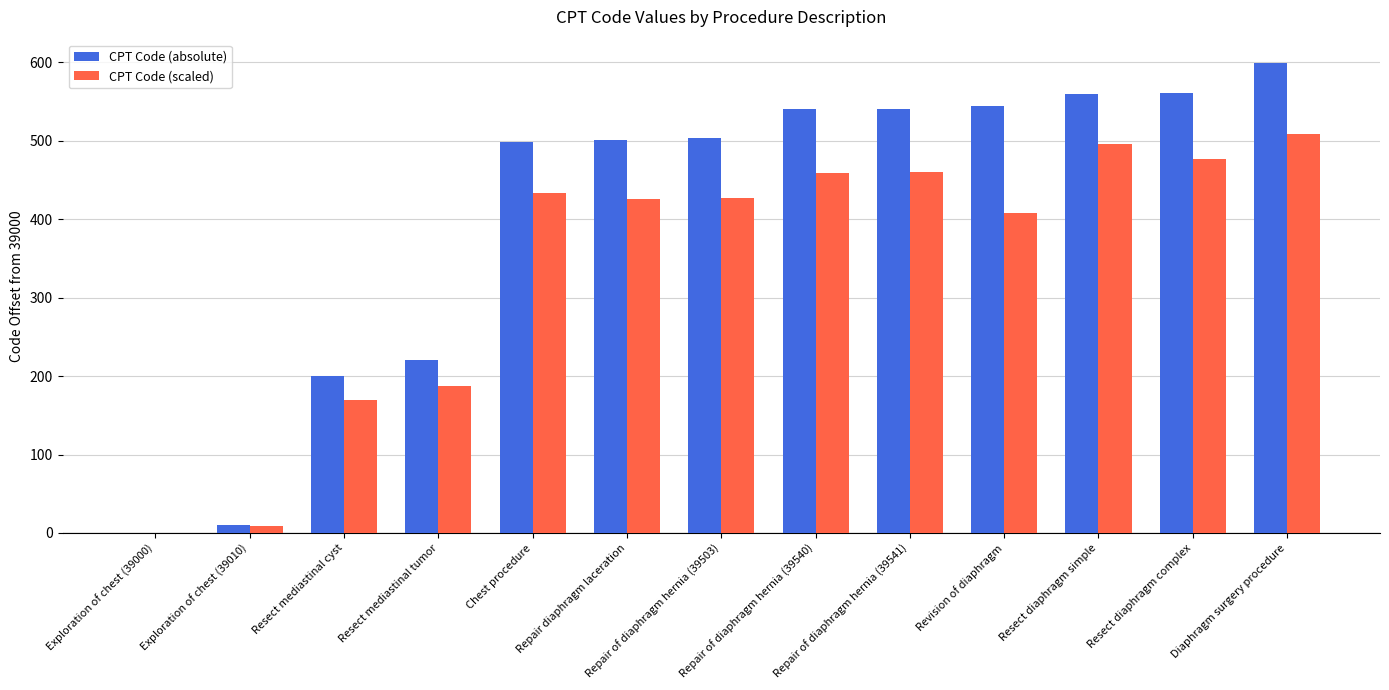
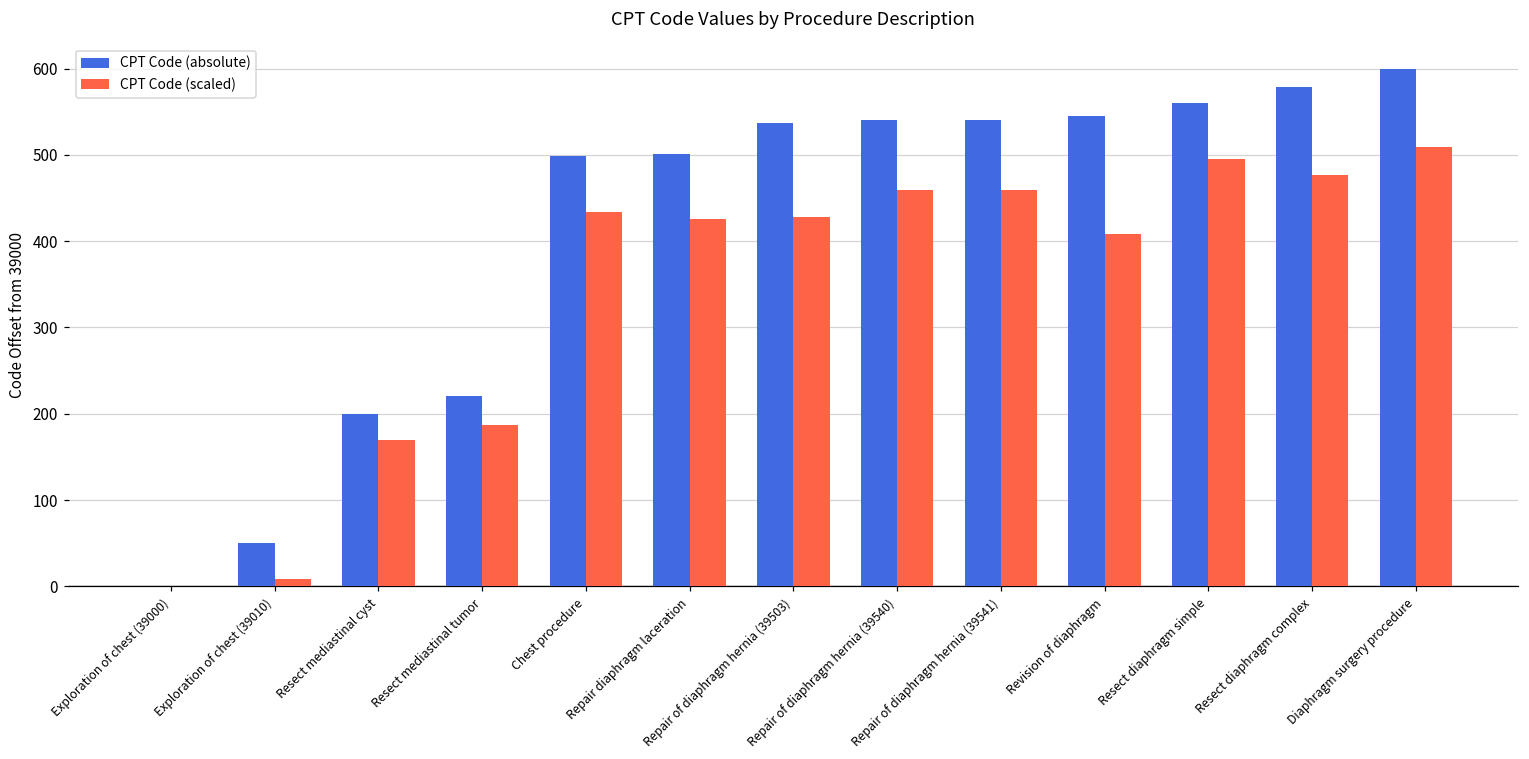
CPT Code (absolute), Exploration of chest (39010): 10 -> 50
CPT Code (absolute), Repair of diaphragm hernia (39503): 500 -> 540
CPT Code (absolute), Resect diaphragm complex: 560 -> 580
